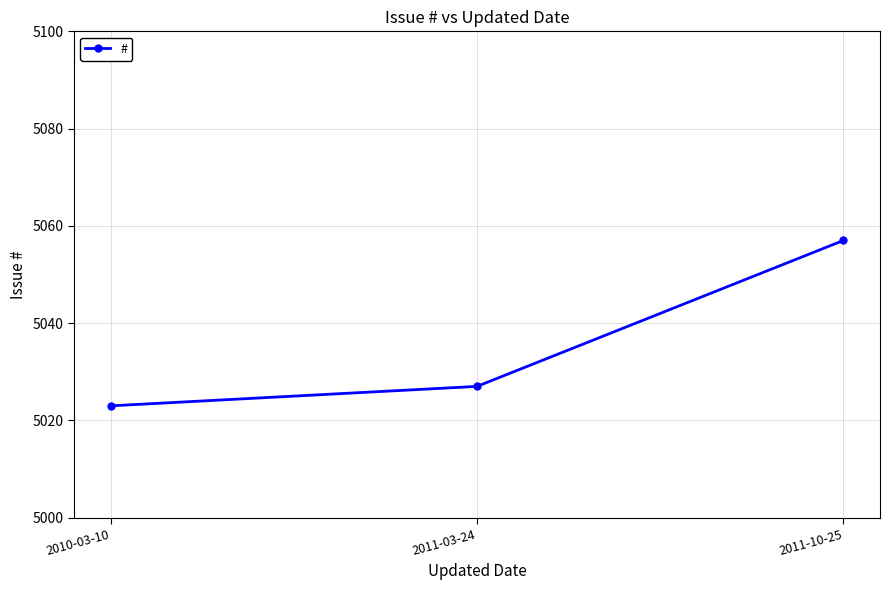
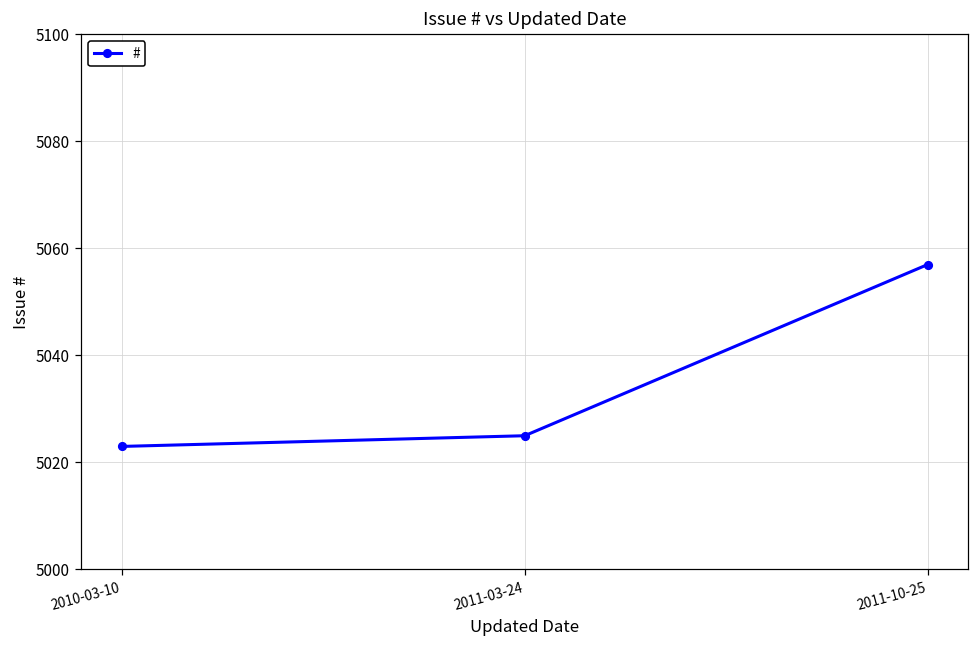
2011-03-24: 5027 -> 5025
